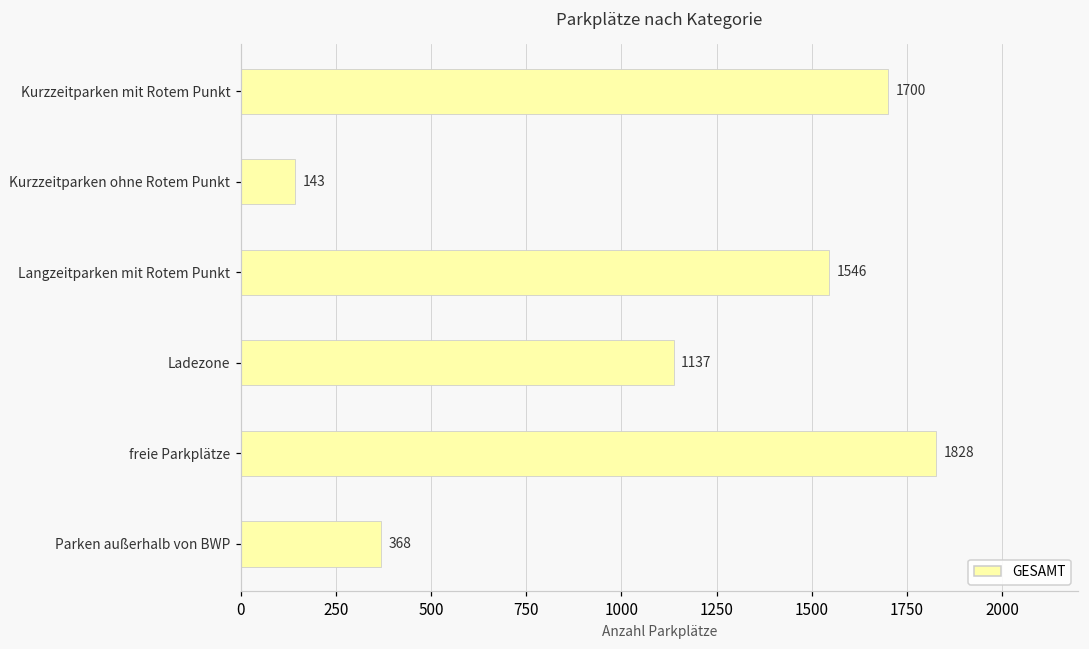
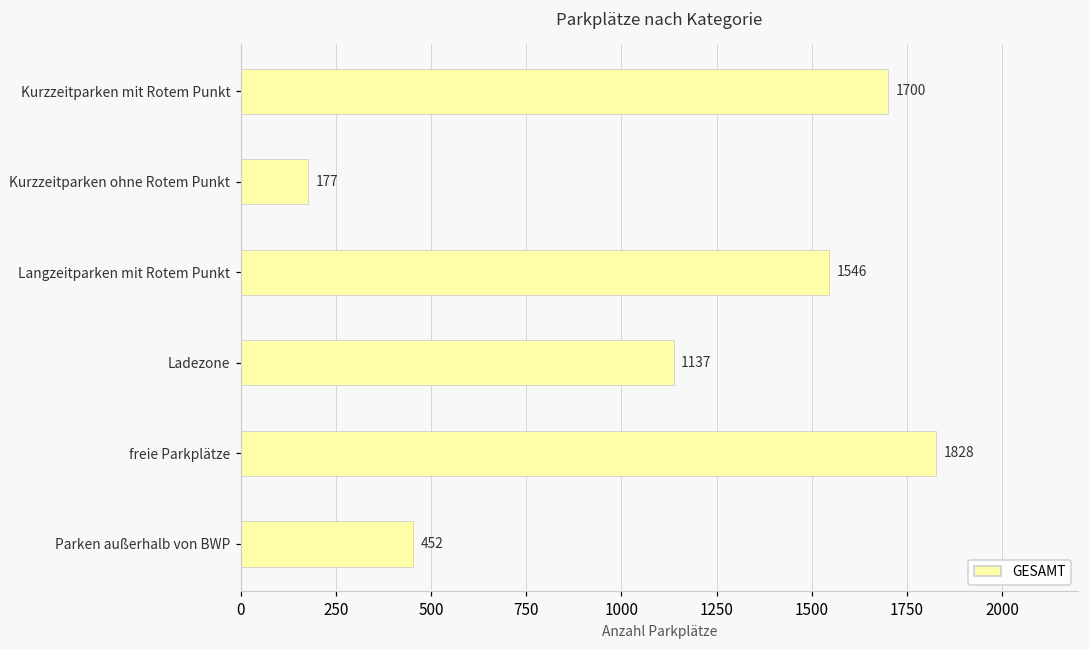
Kurzzeitparken ohne Rotem Punkt: 143 -> 177
Parken außerhalb von BWP: 368 -> 452
